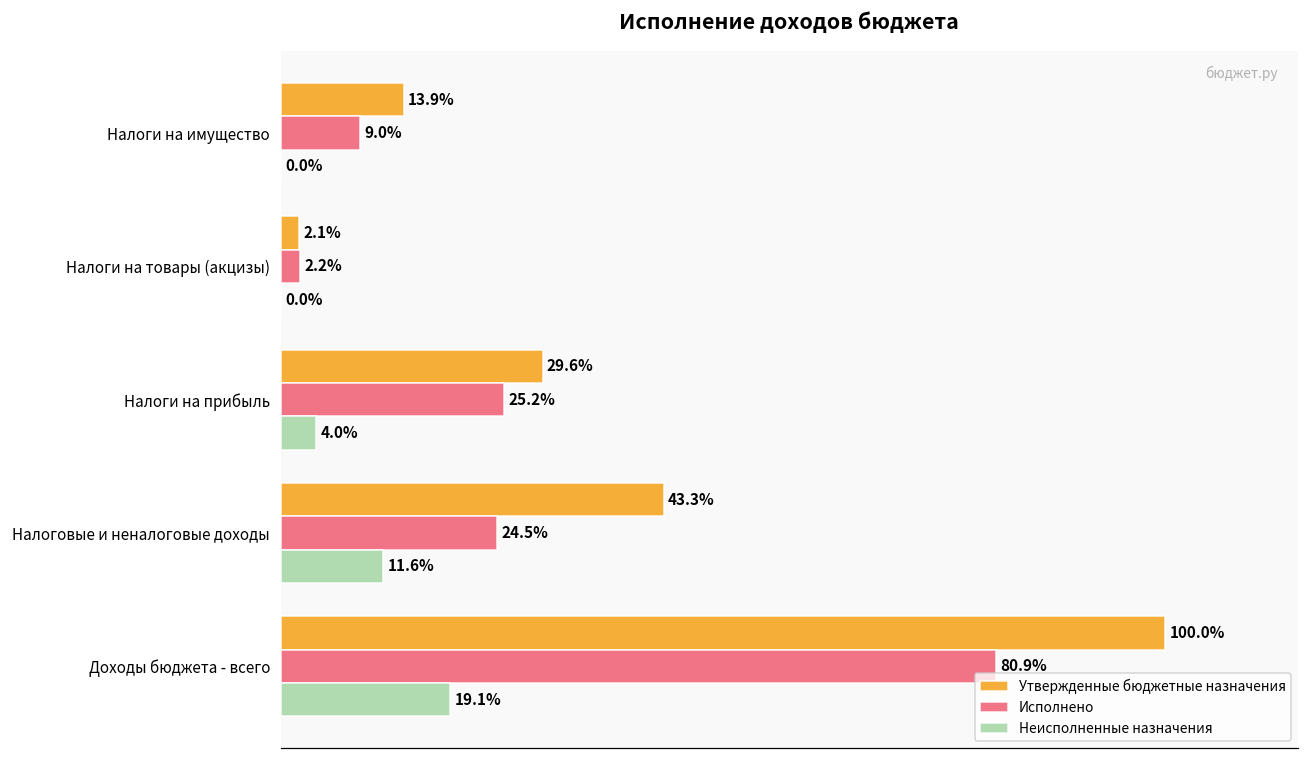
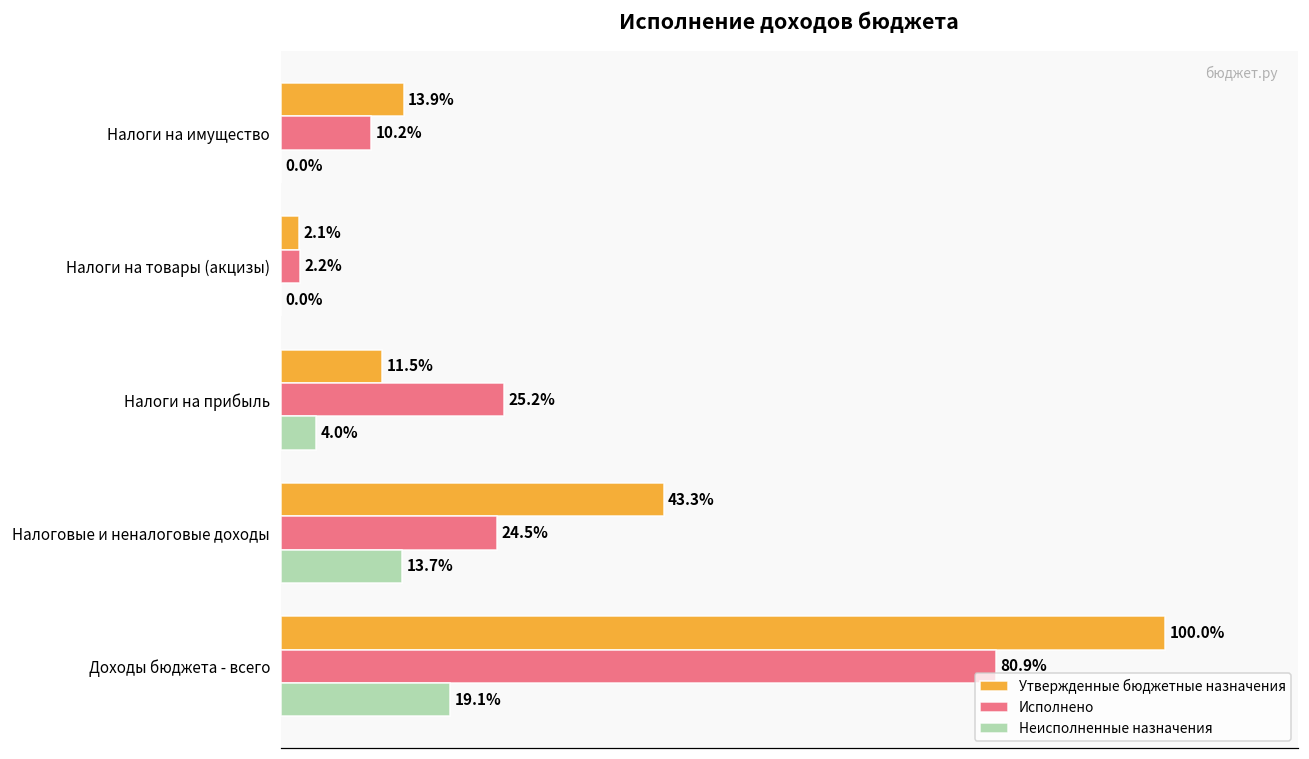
Исполнено, Налоги на имущество: 9.0% -> 10.2%
Утвержденные бюджетные назначения, Налоги на прибыль: 29.6% -> 11.5%
Неисполненные назначения, Налоговые и неналоговые доходы: 11.6% -> 13.7%
